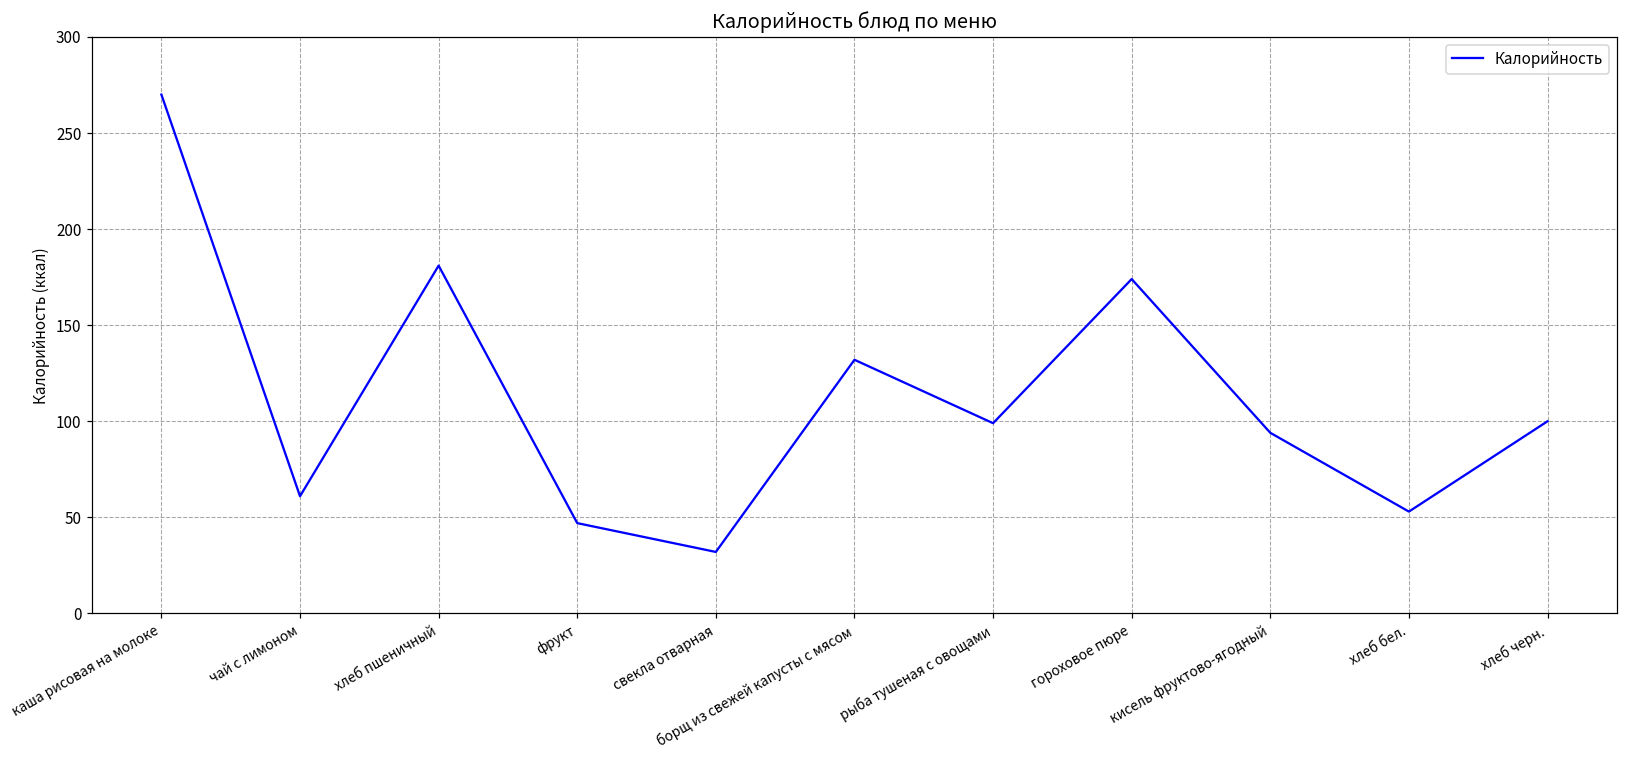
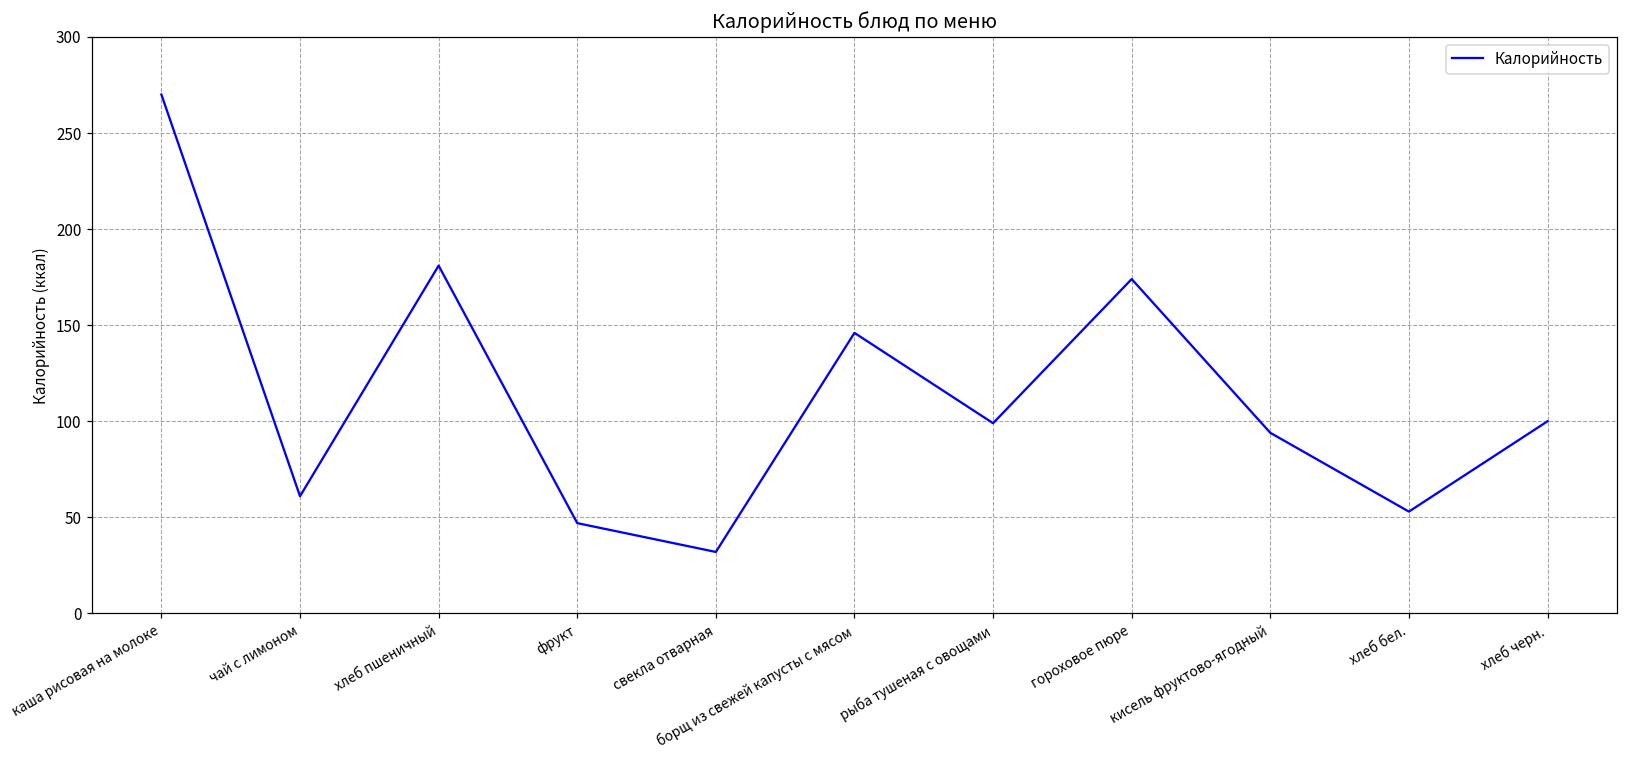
борщ из свежей капусты с мясом: 132 -> 146
